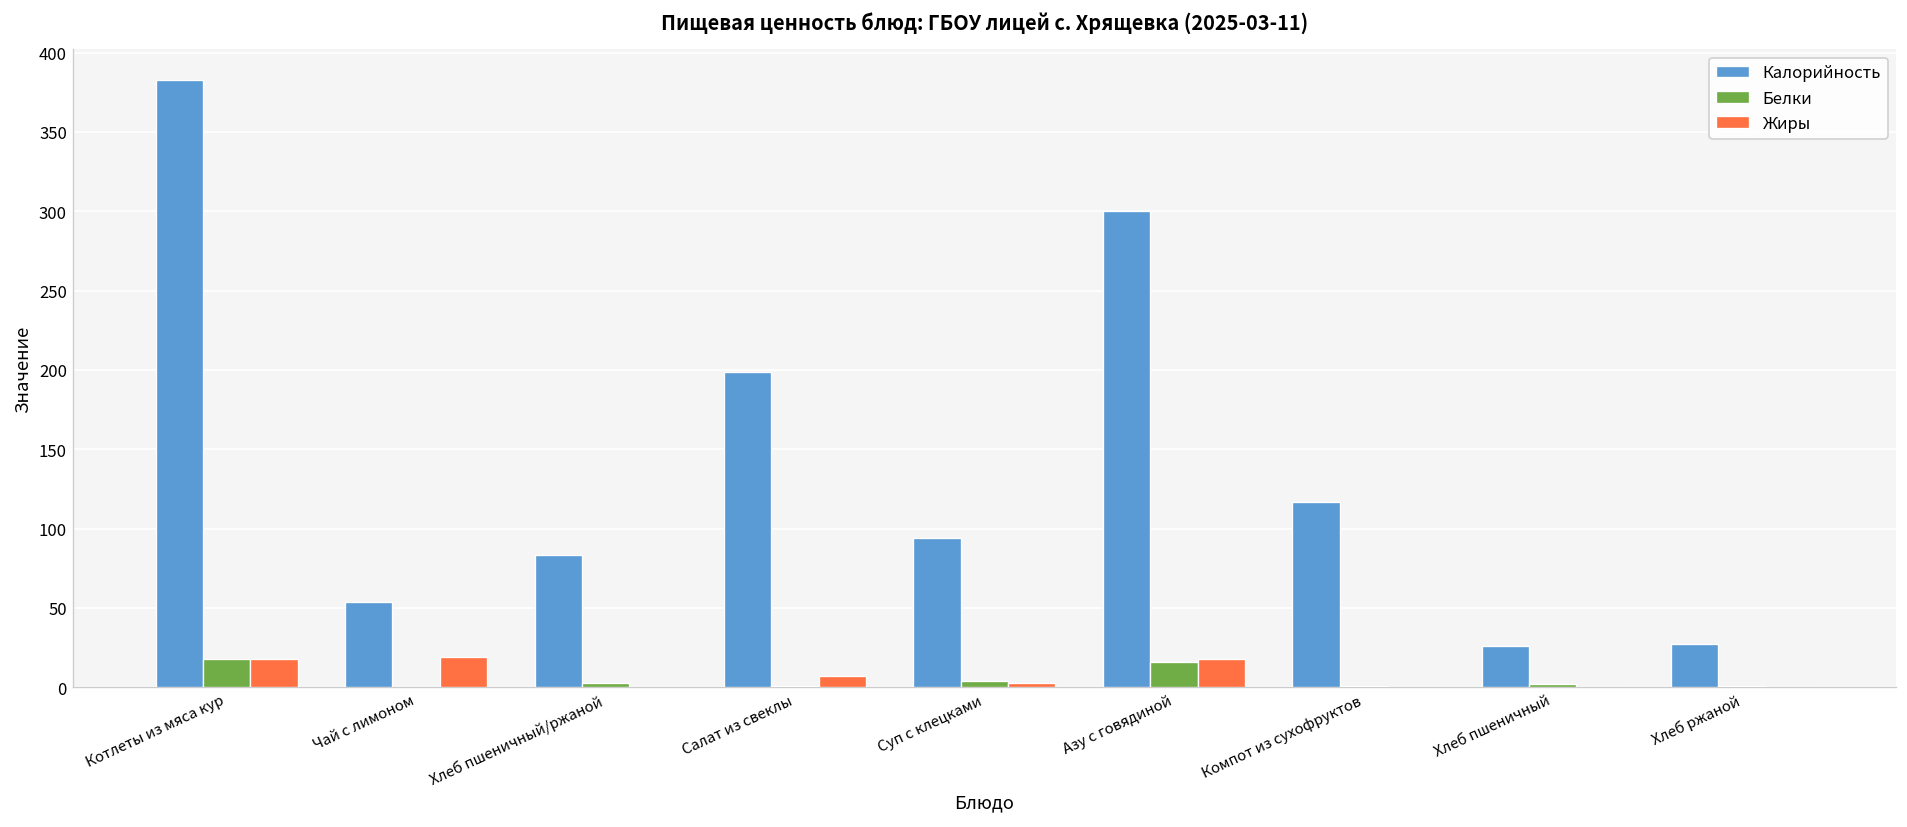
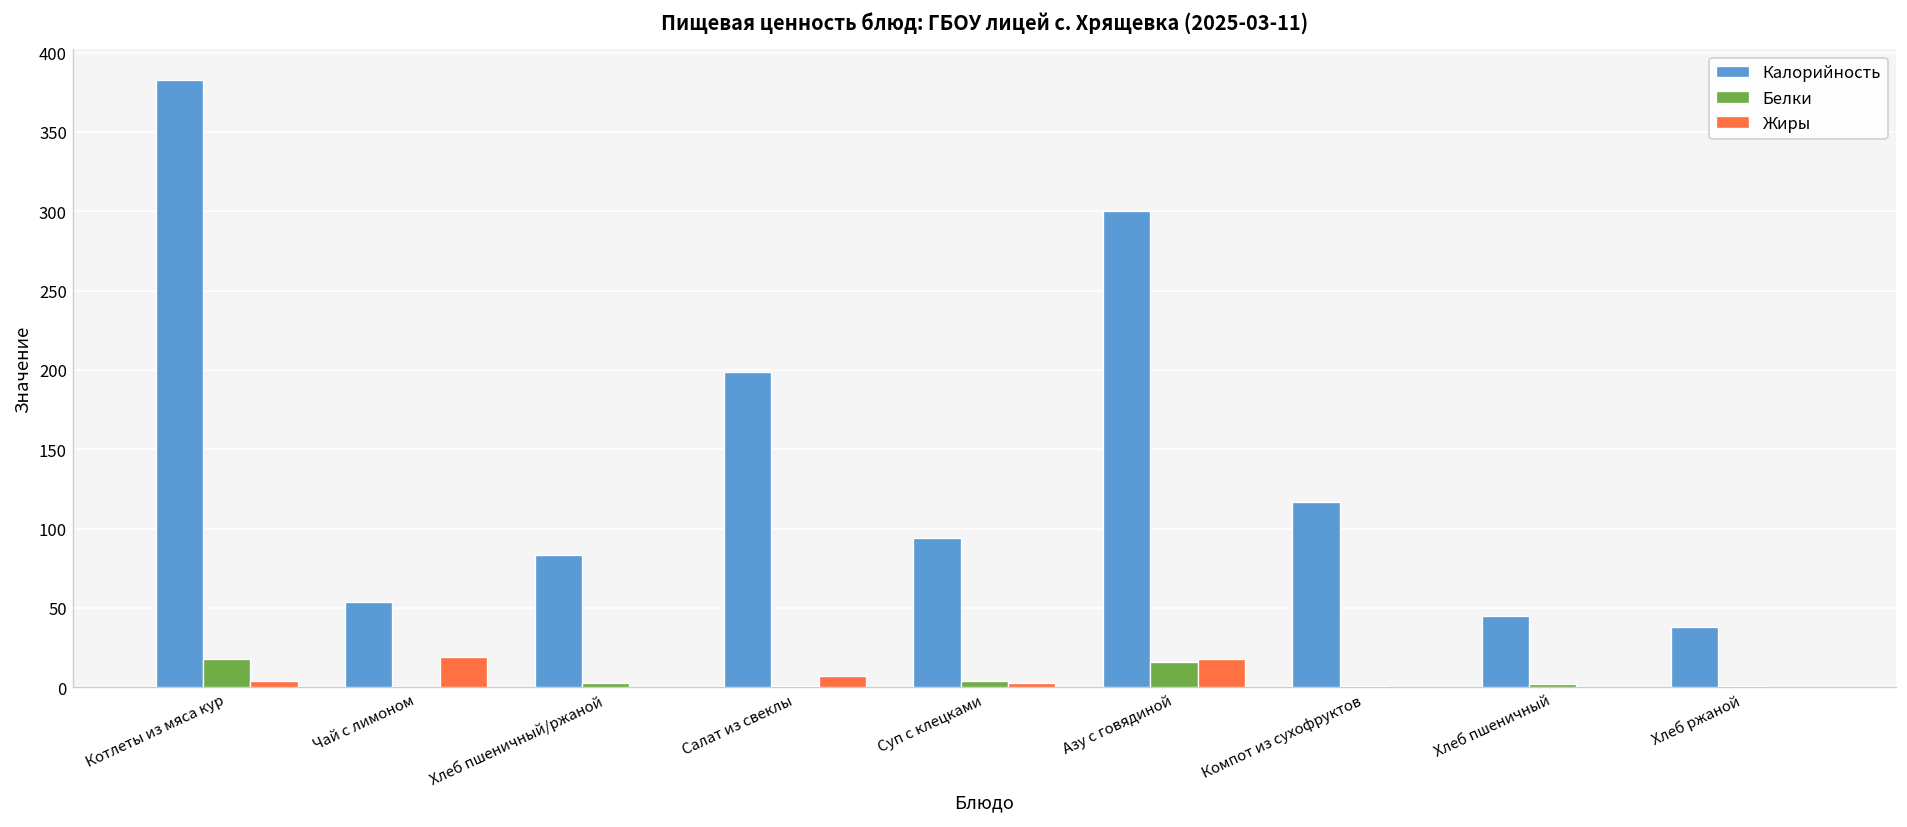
Жиры, Котлеты из мяса кур: 18 -> 4
Калорийность, Хлеб пшеничный: 26 -> 45
Калорийность, Хлеб ржаной: 27 -> 38
